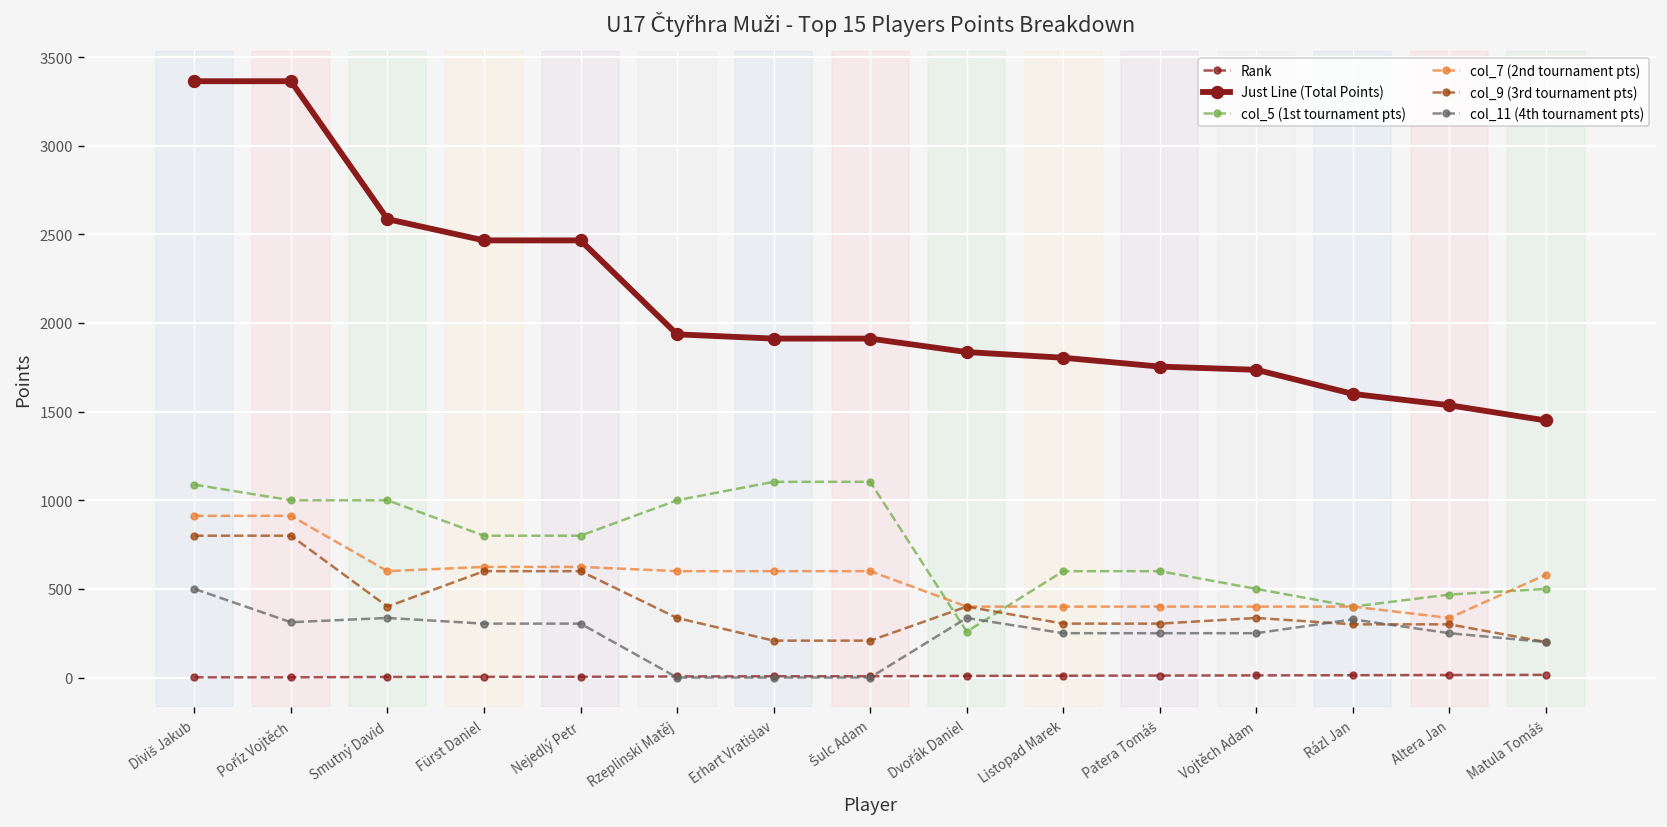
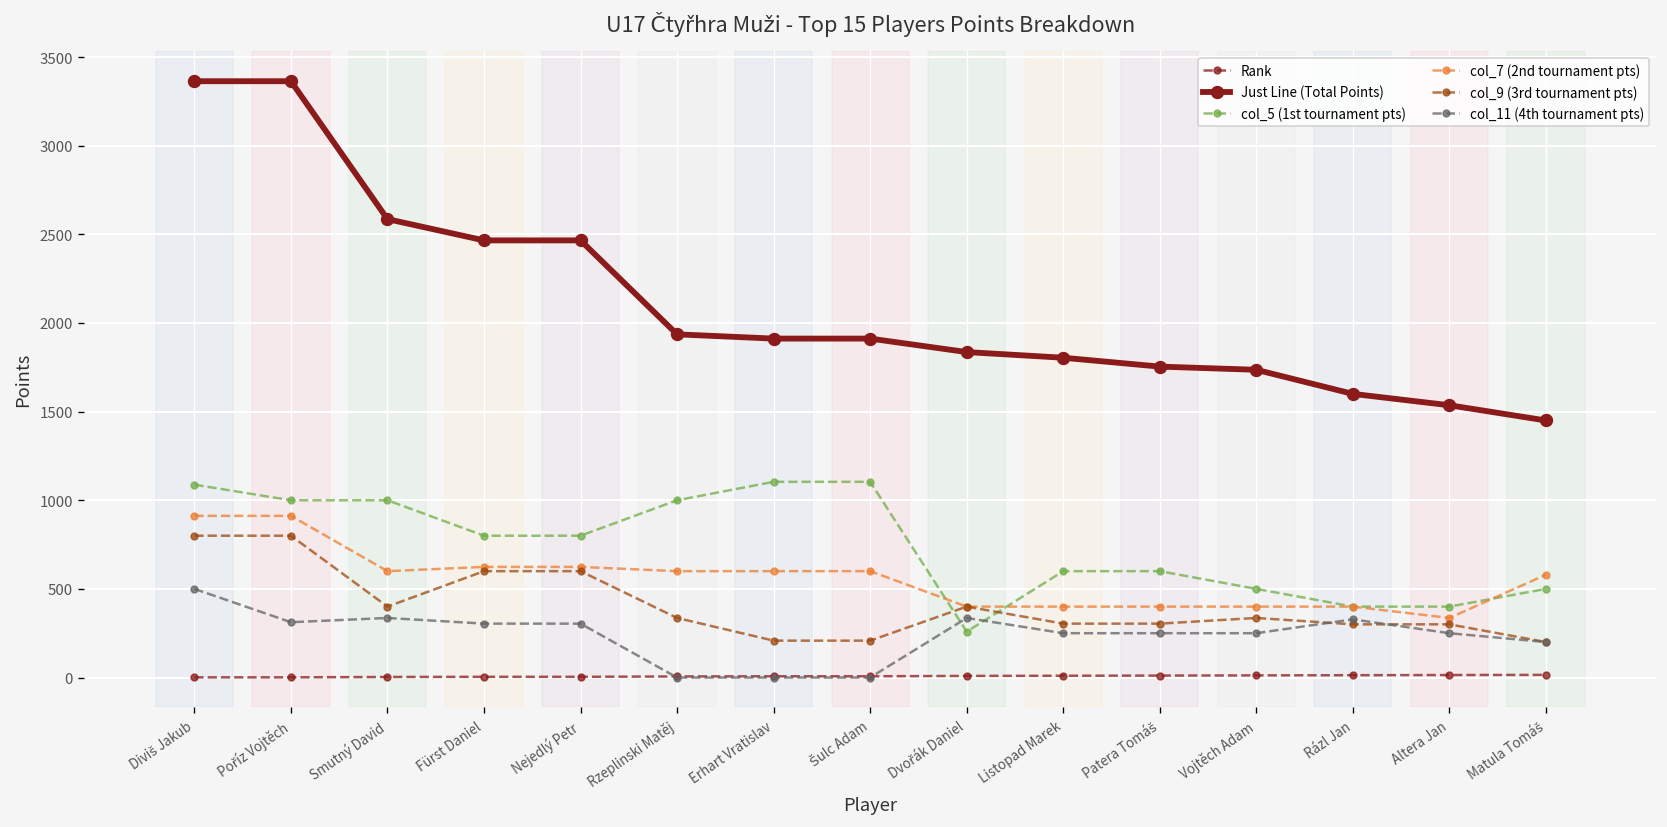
col_5 (1st tournament pts), Altera Jan: 470 -> 400
